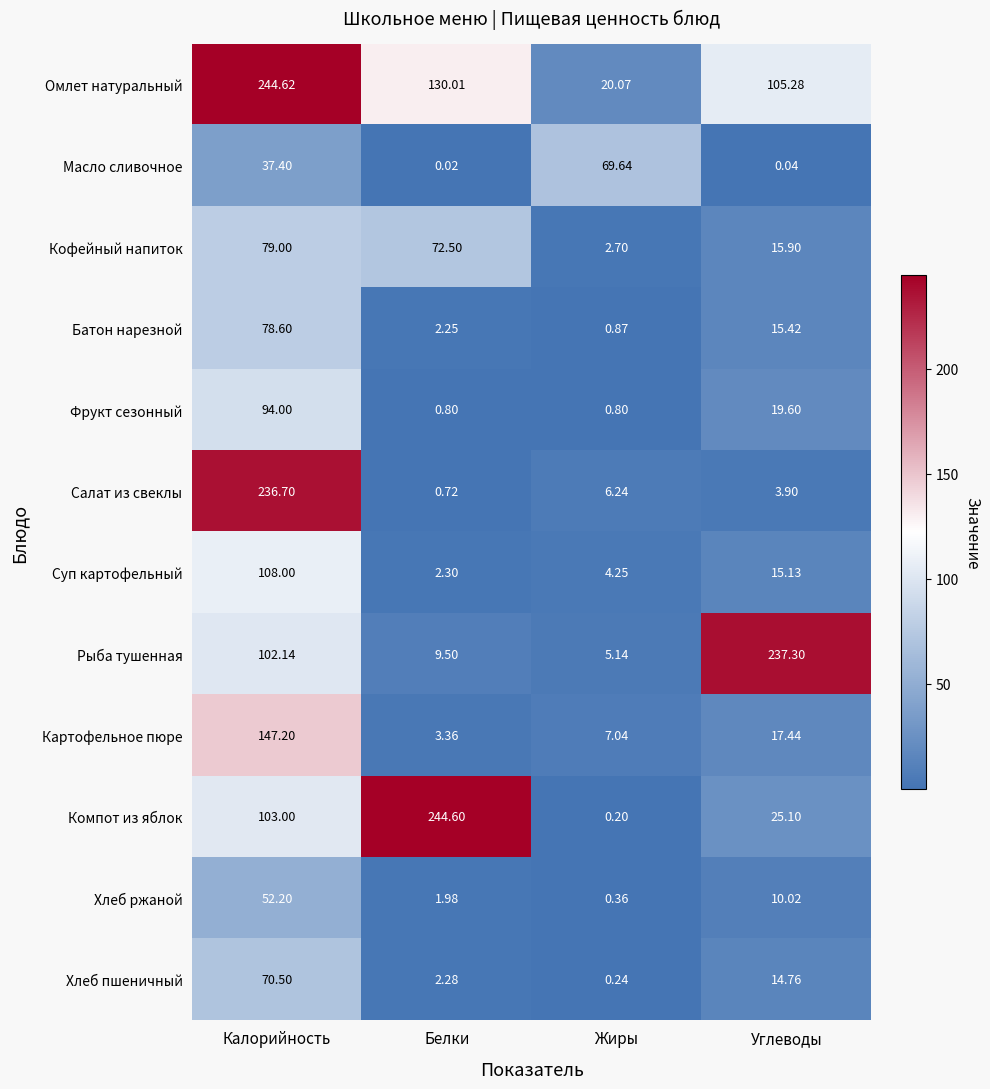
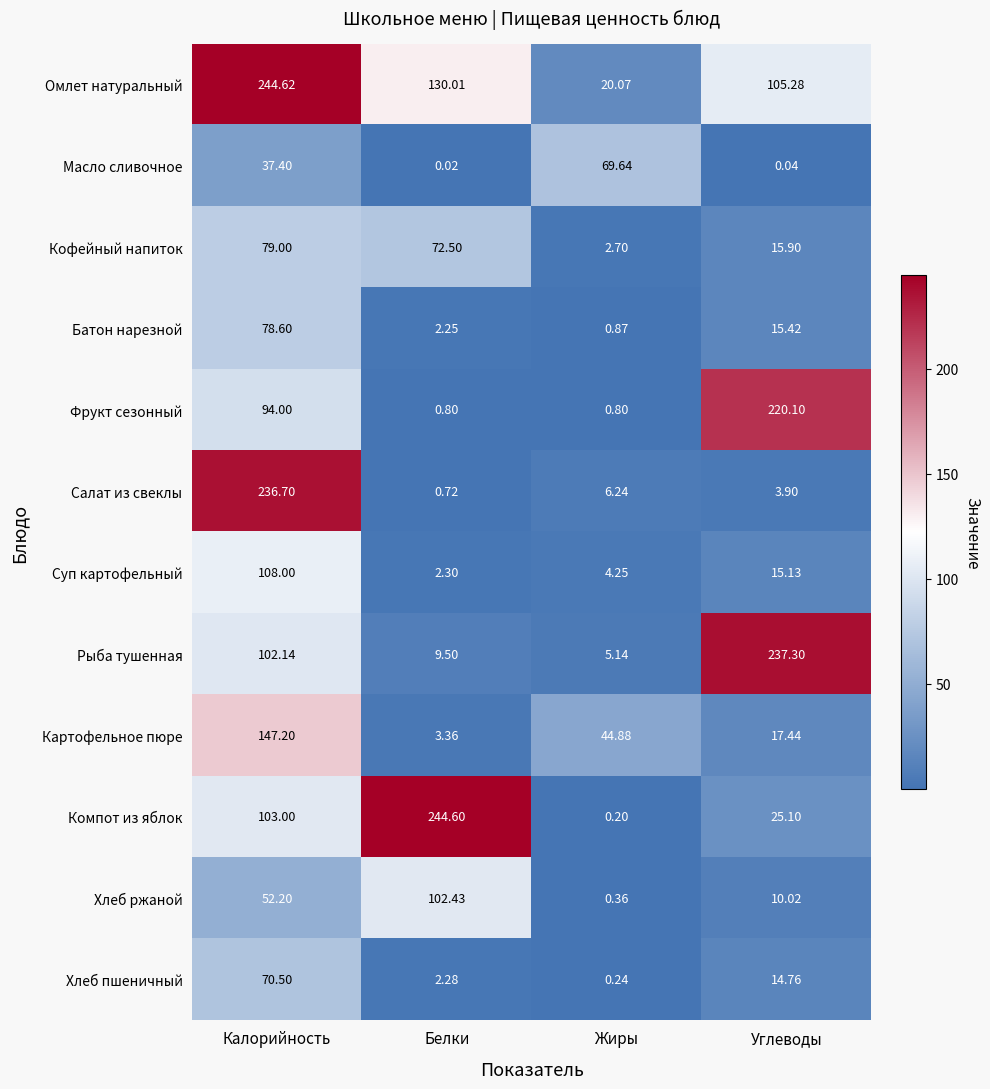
Фрукт сезонный, Углеводы: 19.60 -> 220.10
Картофельное пюре, Жиры: 7.04 -> 44.88
Хлеб ржаной, Белки: 1.98 -> 102.43
